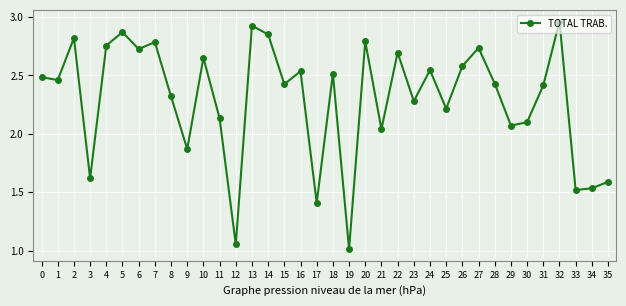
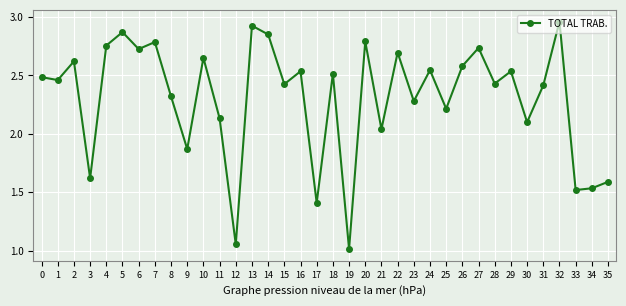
2: 2.82 -> 2.62
29: 2.07 -> 2.54
